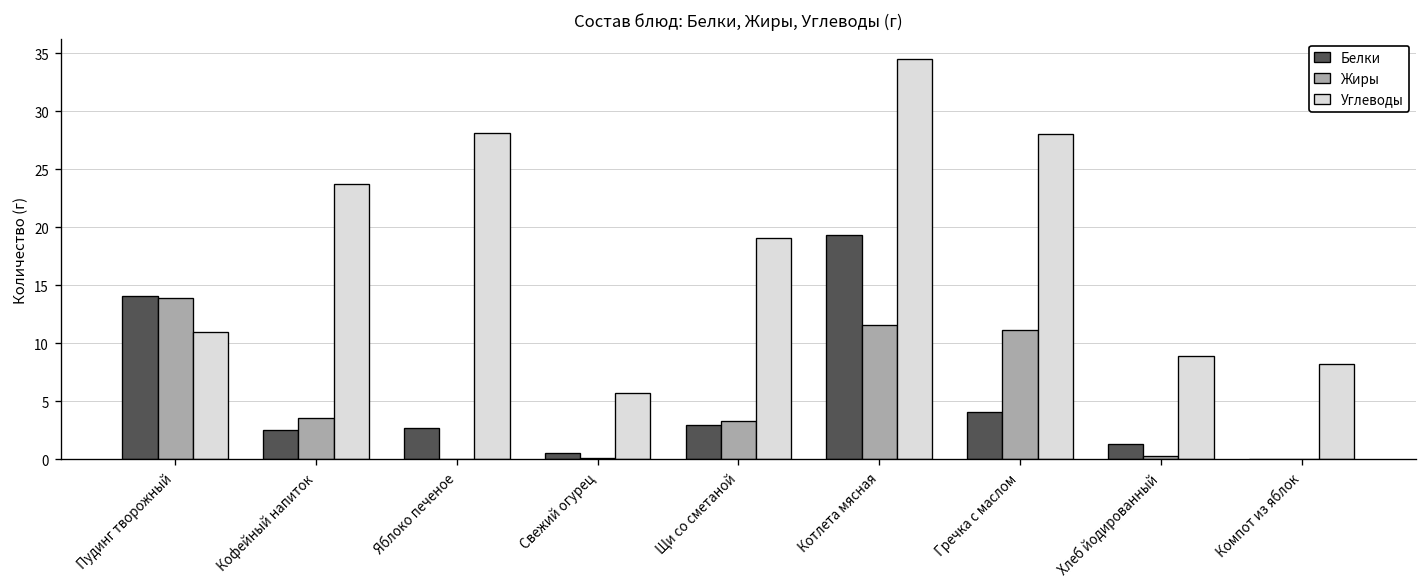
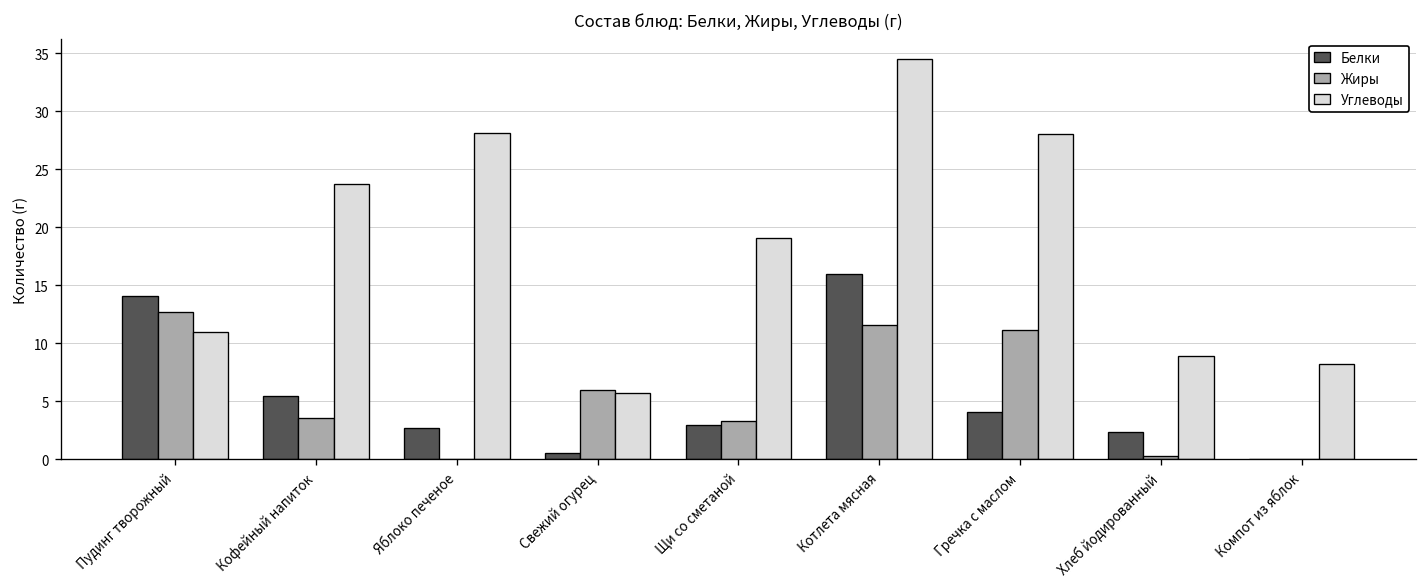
Жиры, Пудинг творожный: 14 -> 13
Белки, Кофейный напиток: 3 -> 6
Жиры, Свежий огурец: 0 -> 6
Белки, Котлета мясная: 19 -> 16
Белки, Хлеб йодированный: 1 -> 2
